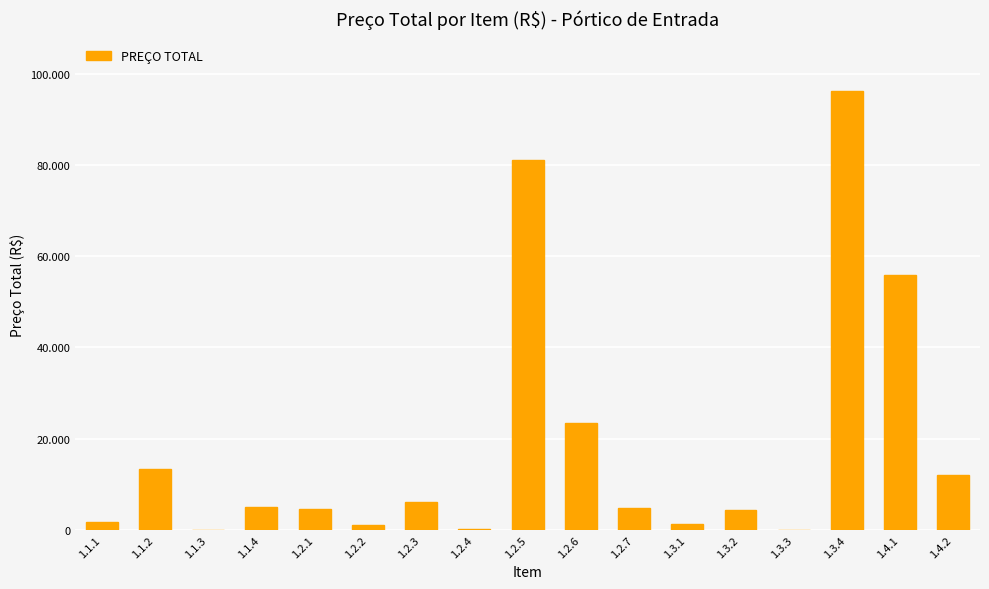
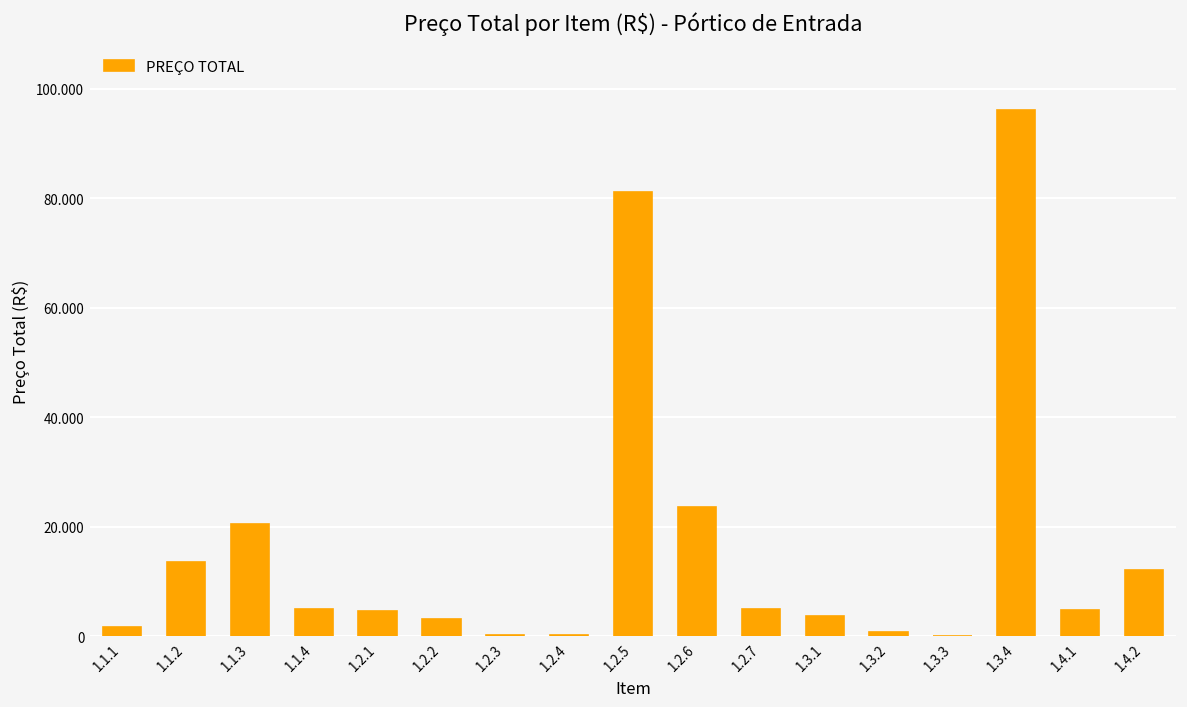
1.1.3: 0 -> 20
1.2.2: 1 -> 3
1.2.3: 6 -> 0
1.3.1: 1 -> 4
1.3.2: 4 -> 1
1.4.1: 56 -> 5
